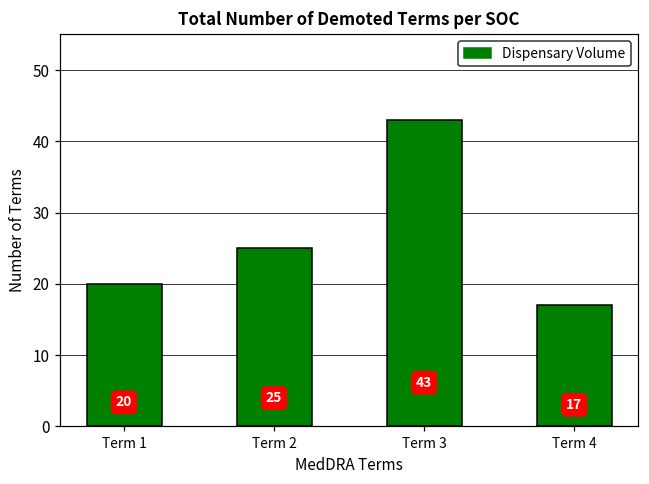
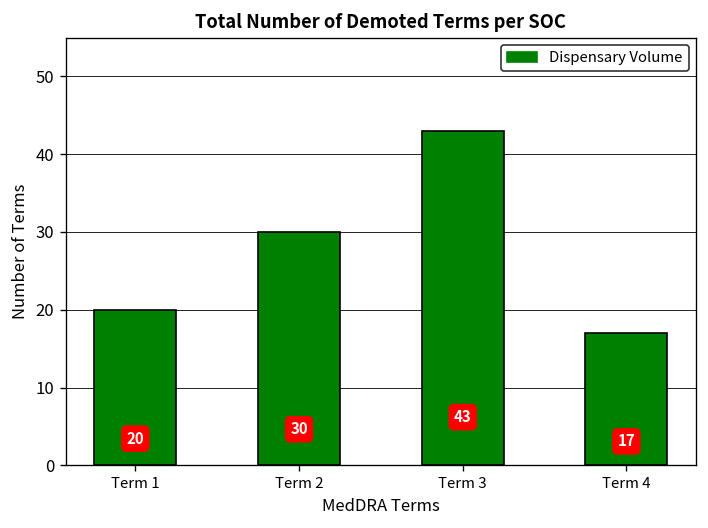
Term 2: 25 -> 30
